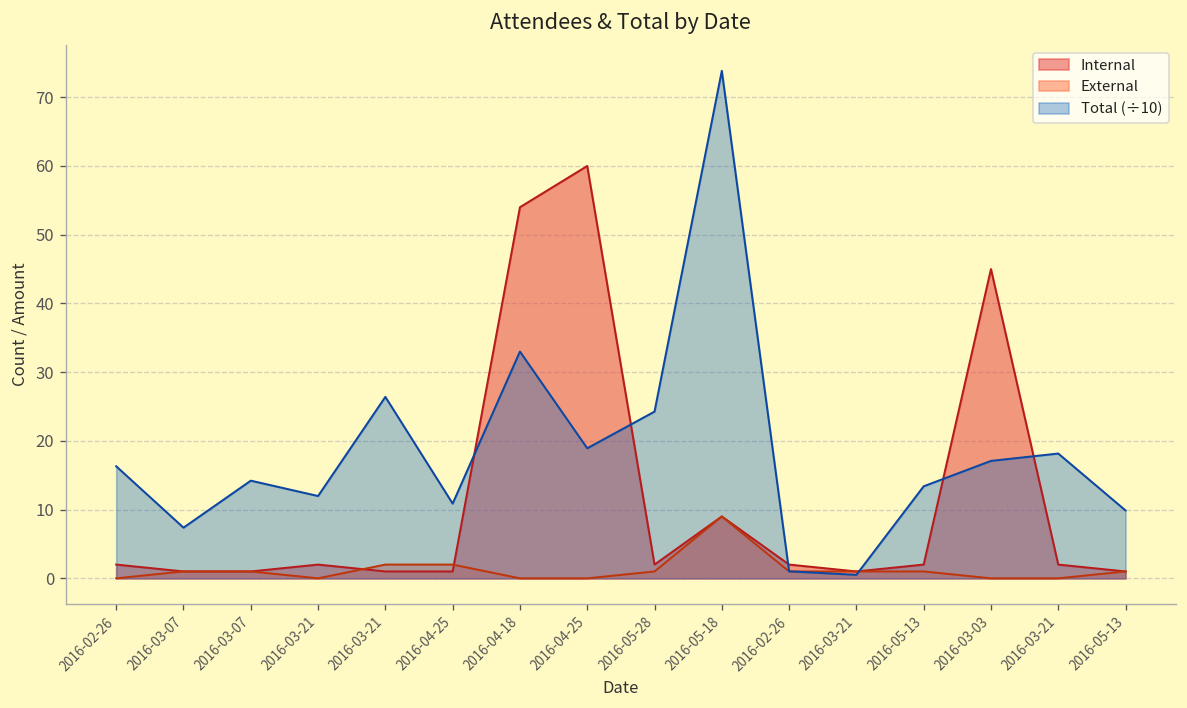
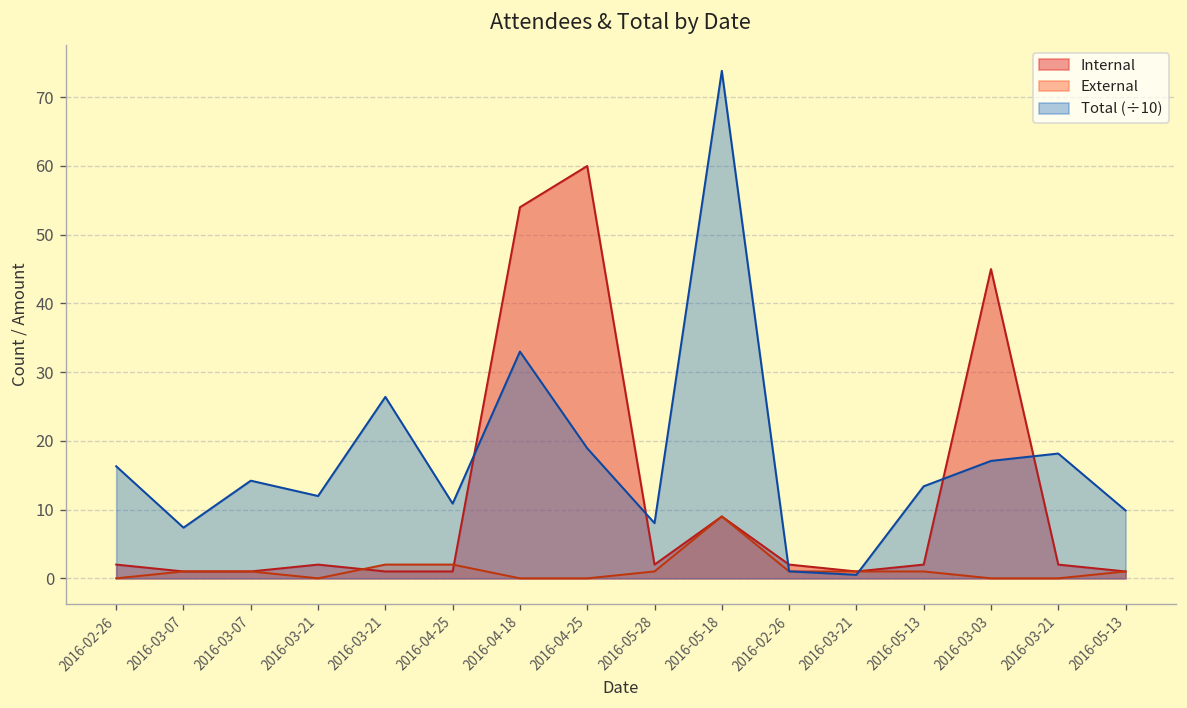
Total (÷10), 2016-05-28: 24 -> 8
